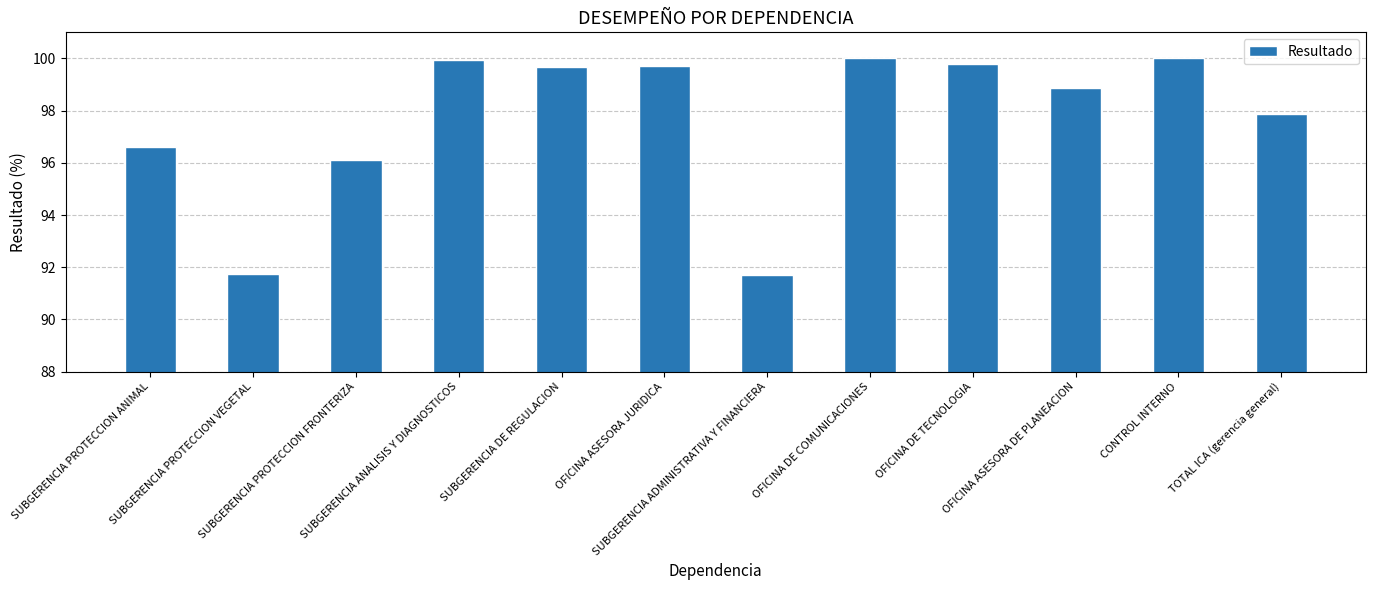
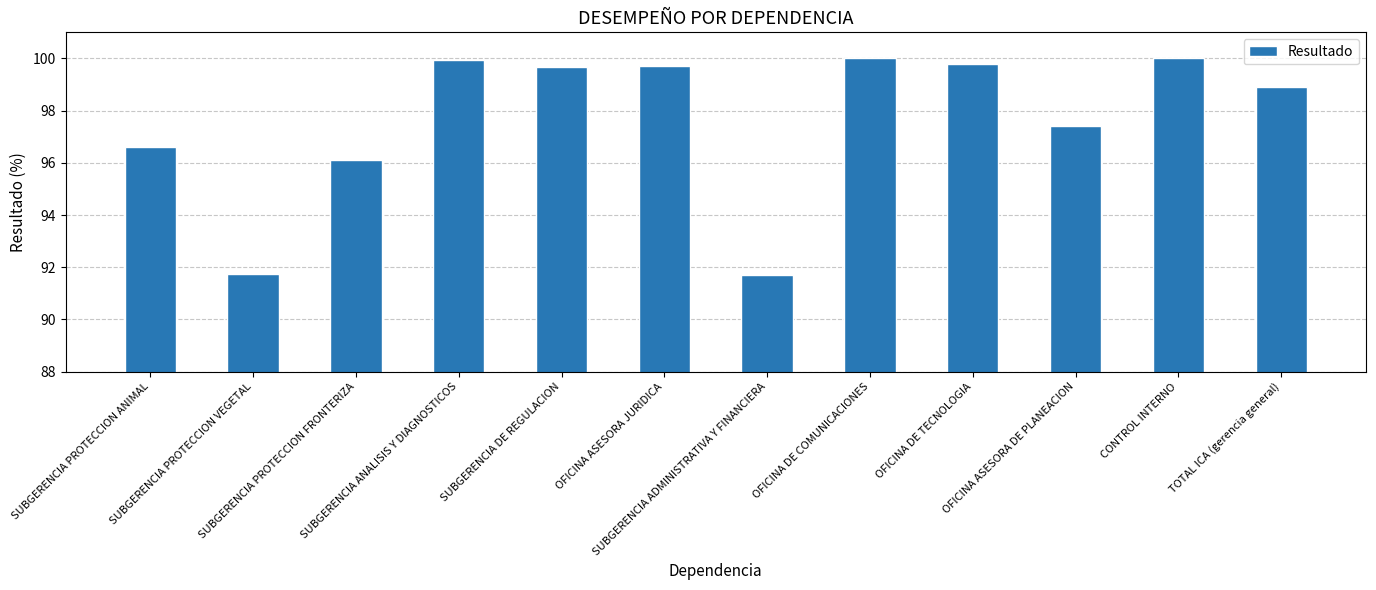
OFICINA ASESORA DE PLANEACION: 98.9 -> 97.4
TOTAL ICA (gerencia general): 97.9 -> 98.9
